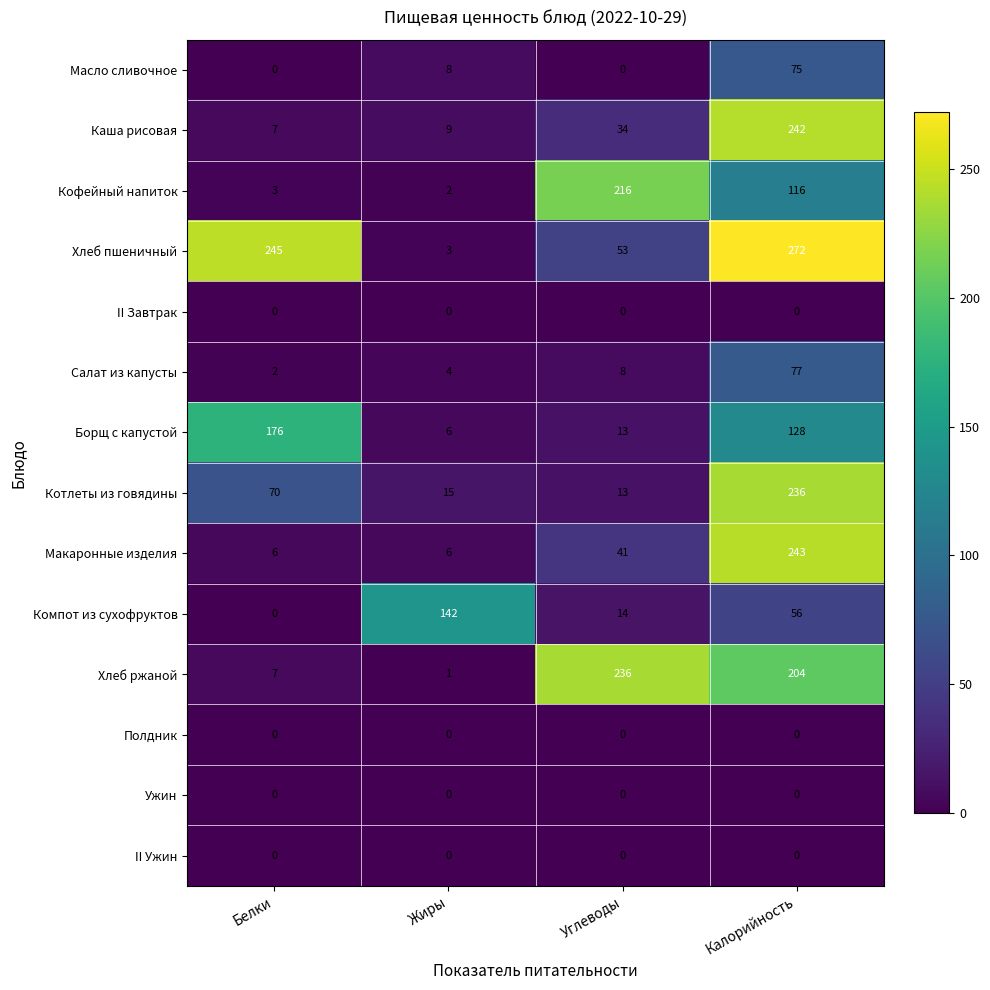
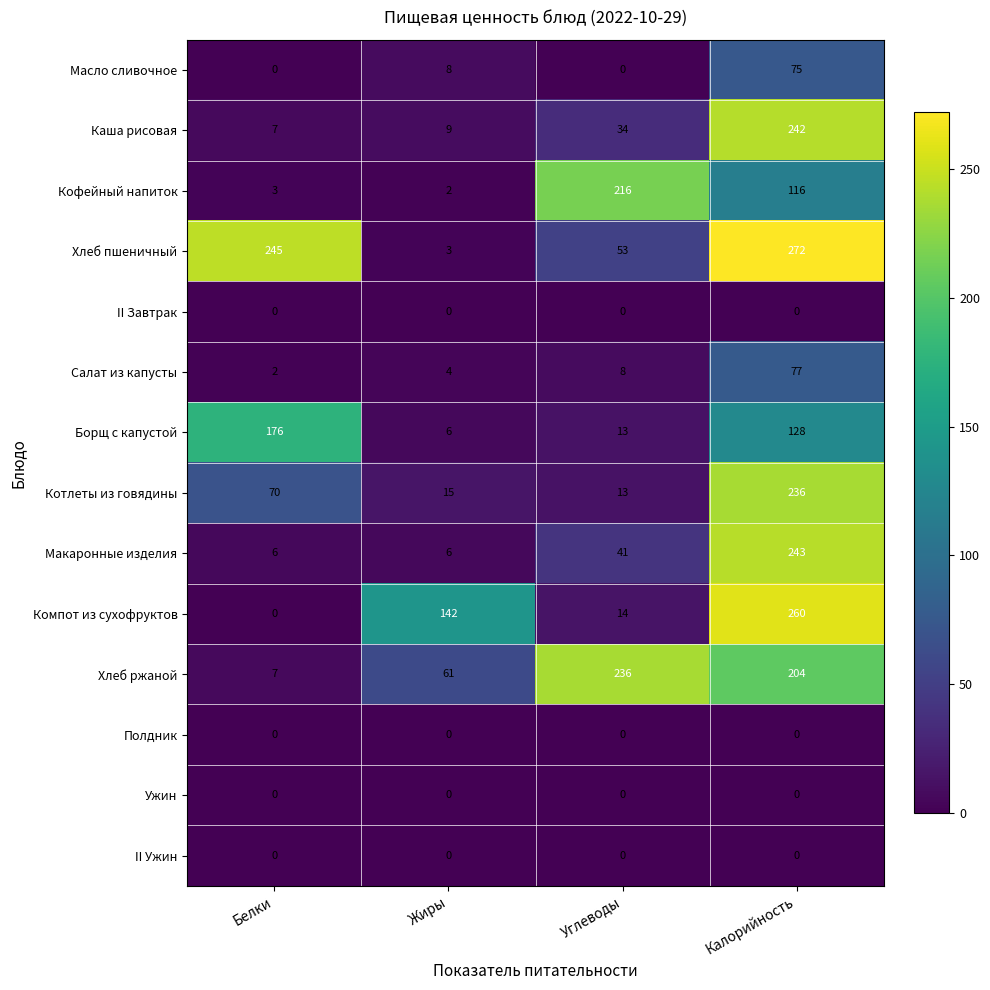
Компот из сухофруктов, Калорийность: 56 -> 260
Хлеб ржаной, Жиры: 1 -> 61
